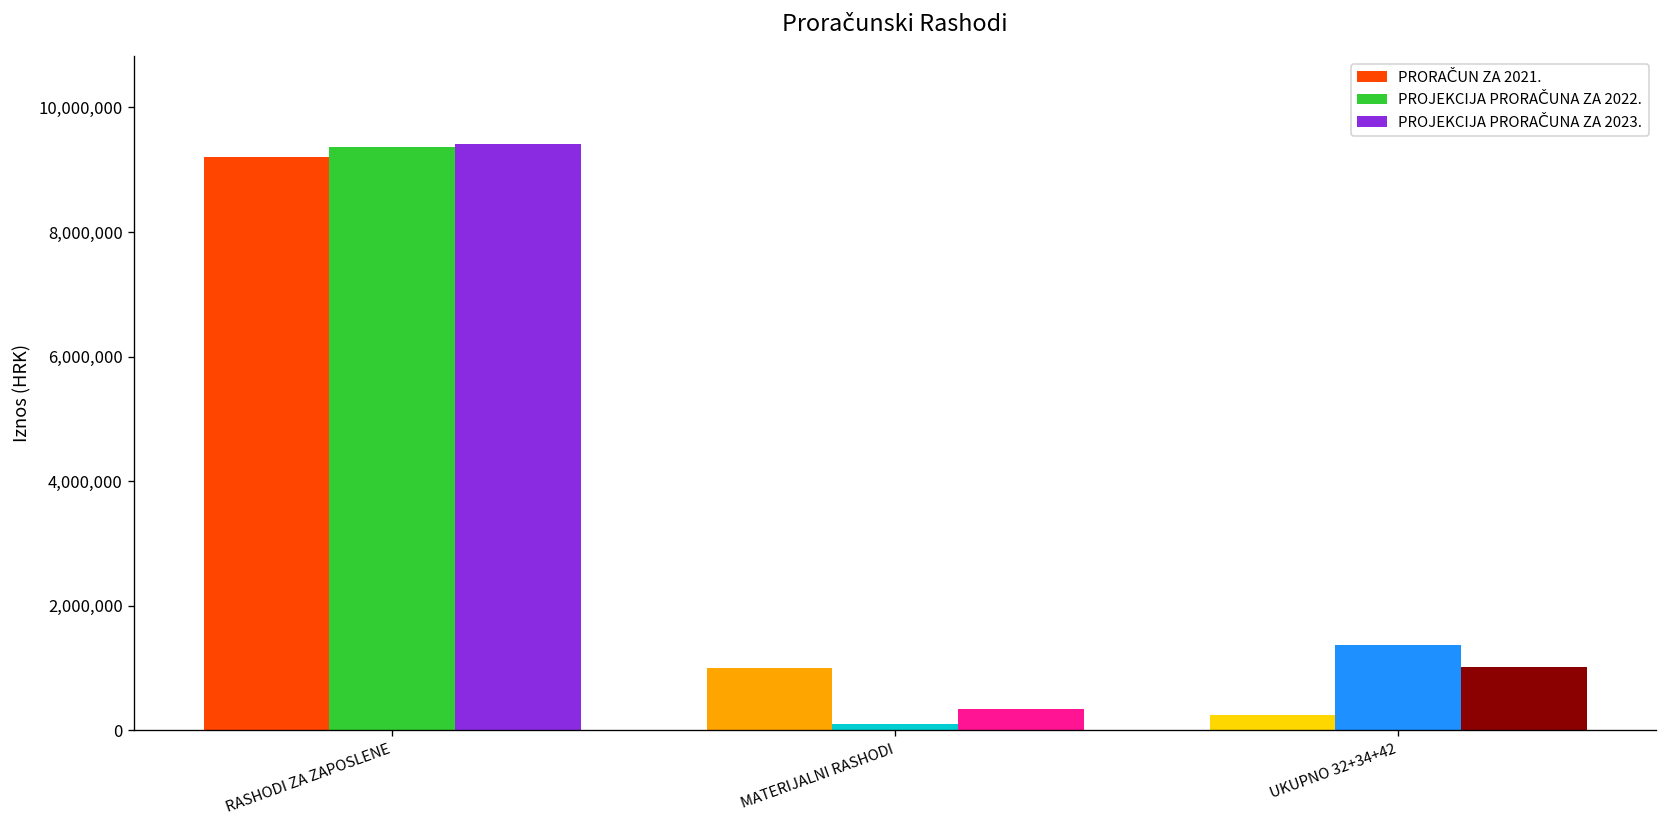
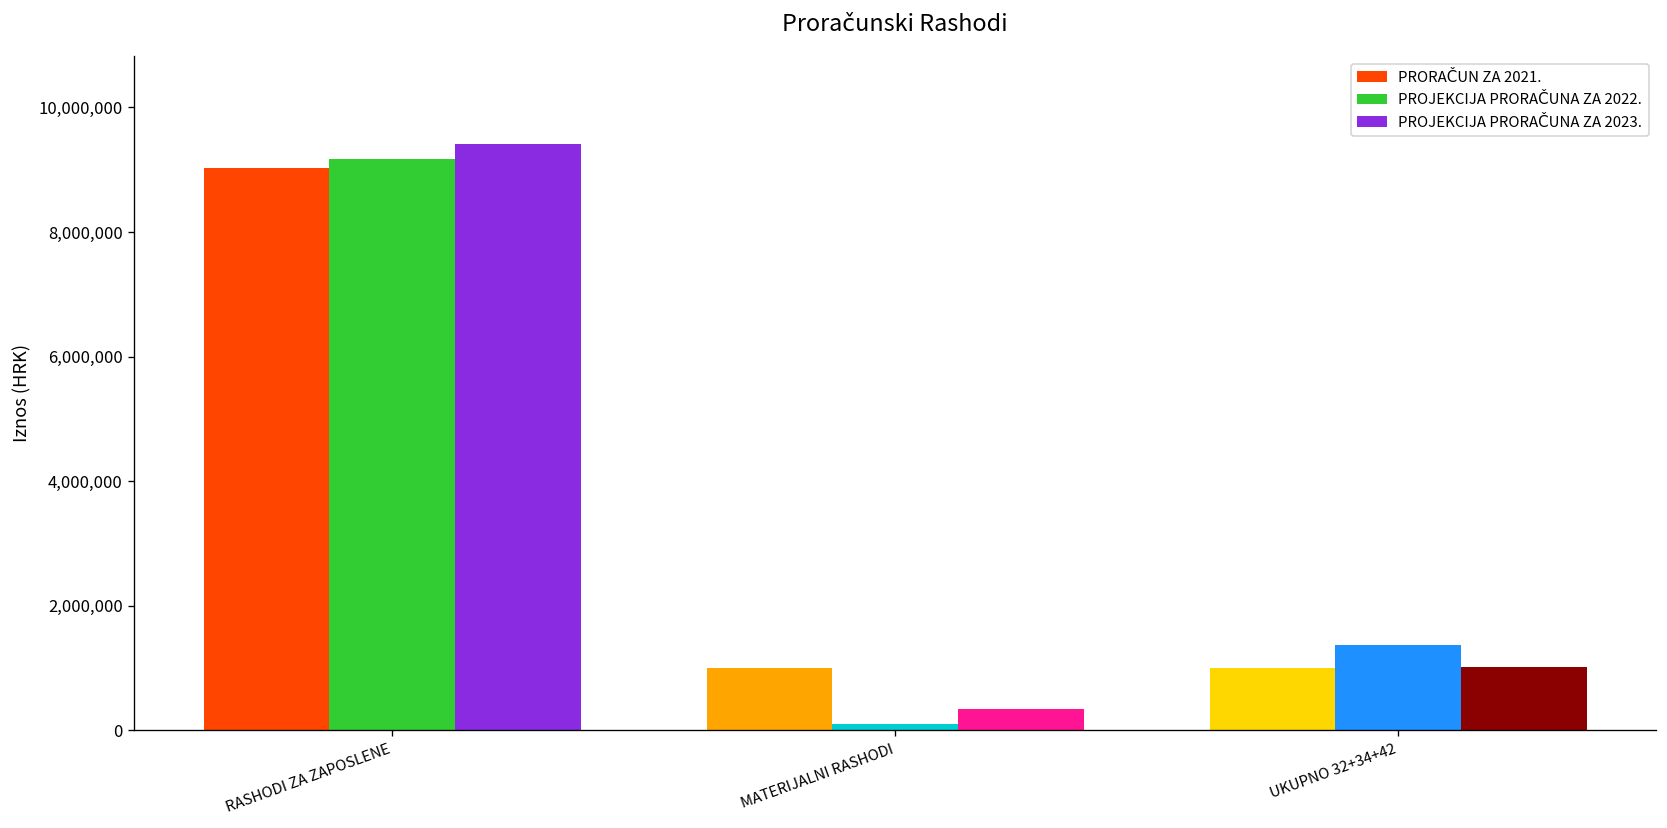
PRORAČUN ZA 2021., RASHODI ZA ZAPOSLENE: 9,200,000 -> 9,000,000
PROJEKCIJA PRORAČUNA ZA 2022., RASHODI ZA ZAPOSLENE: 9,400,000 -> 9,200,000
PRORAČUN ZA 2021., UKUPNO 32+34+42: 300,000 -> 1,000,000
